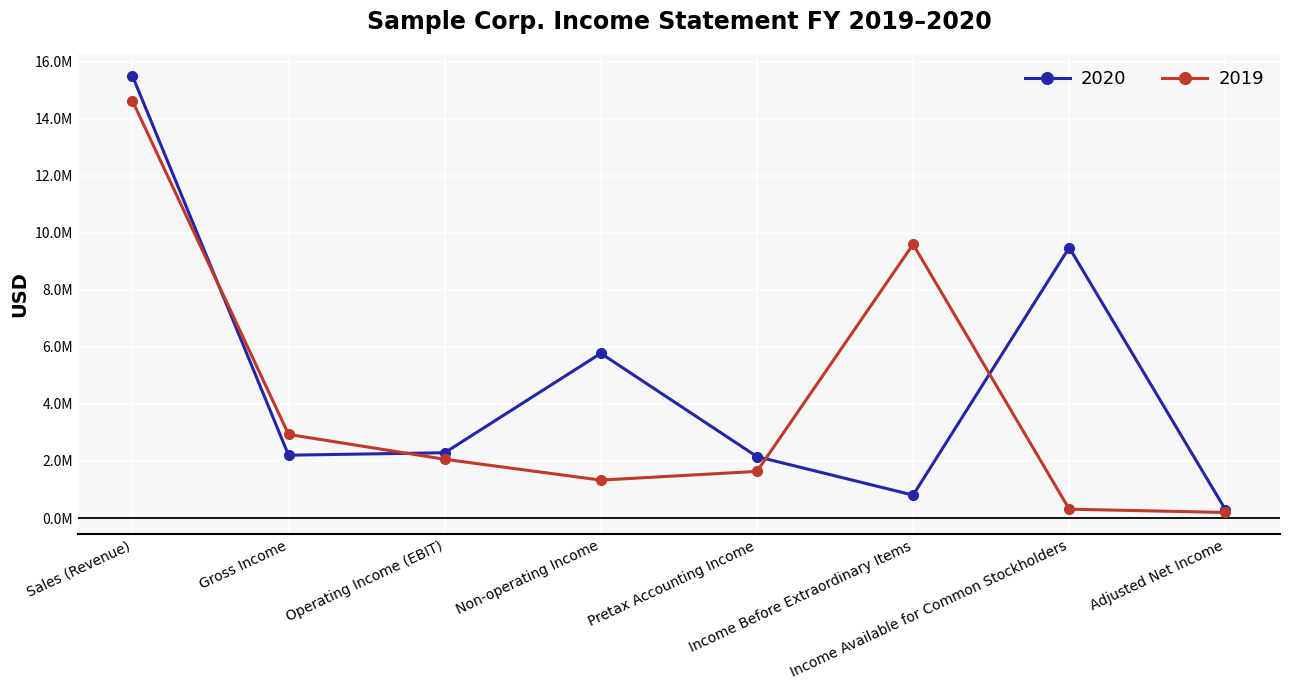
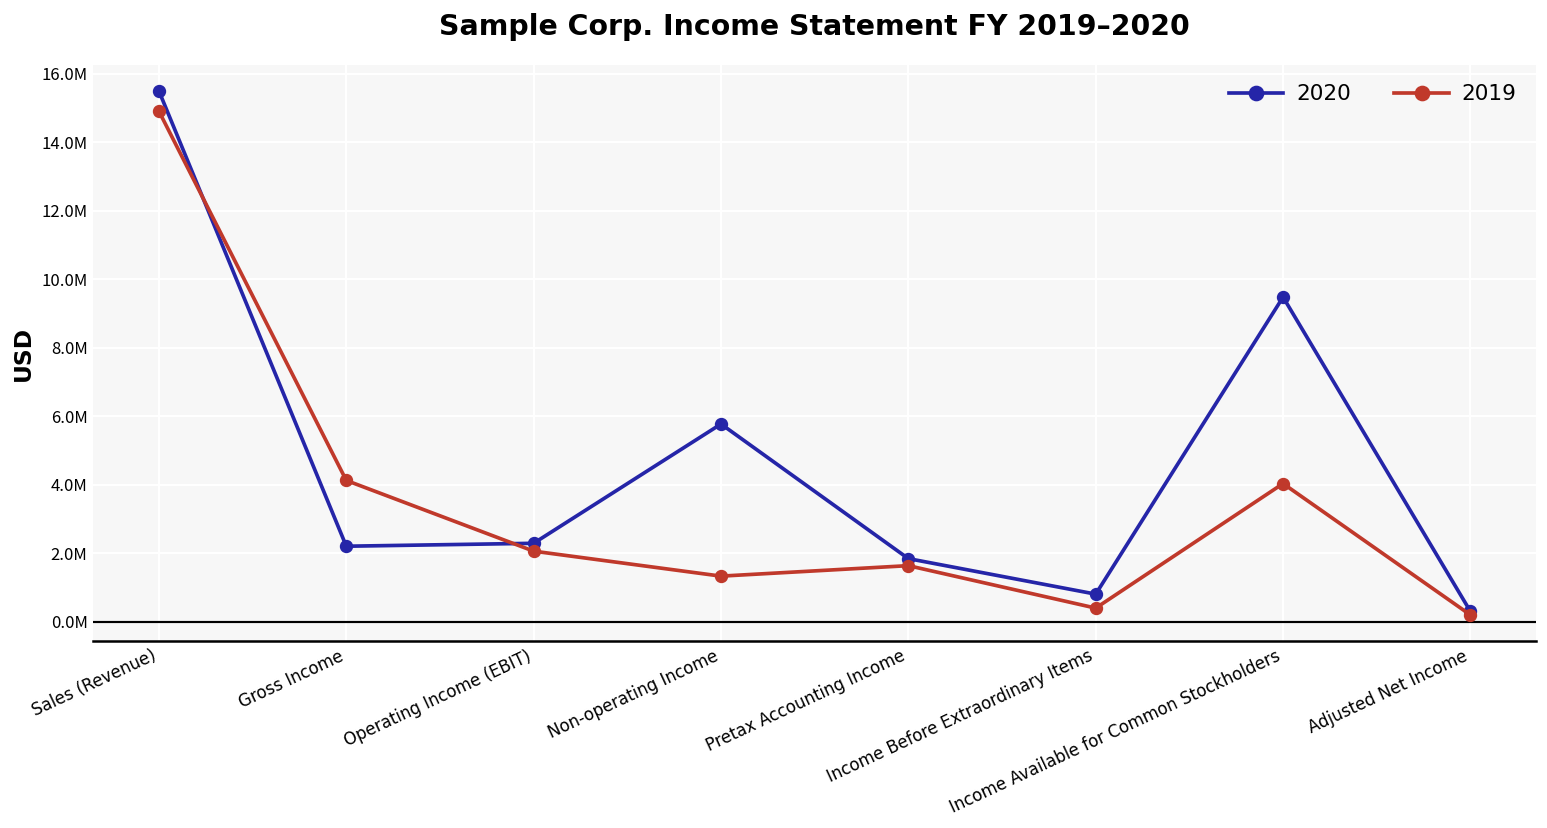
2019, Sales (Revenue): 14600000 -> 14900000
2019, Gross Income: 2900000 -> 4100000
2020, Pretax Accounting Income: 2200000 -> 1800000
2019, Income Before Extraordinary Items: 9600000 -> 400000
2019, Income Available for Common Stockholders: 300000 -> 4000000
